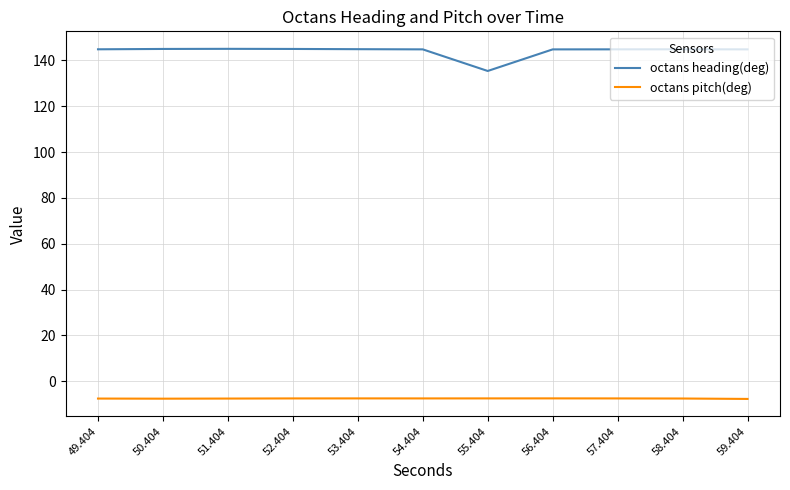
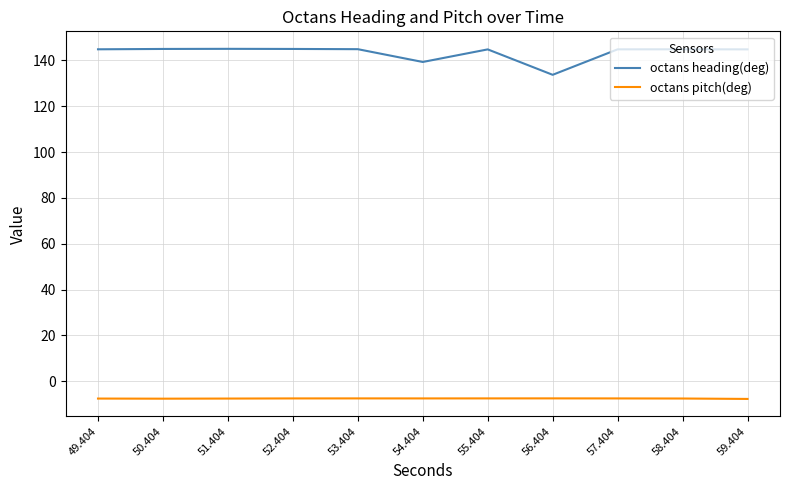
octans heading(deg), 54.404: 145 -> 139
octans heading(deg), 55.404: 135 -> 145
octans heading(deg), 56.404: 145 -> 134
